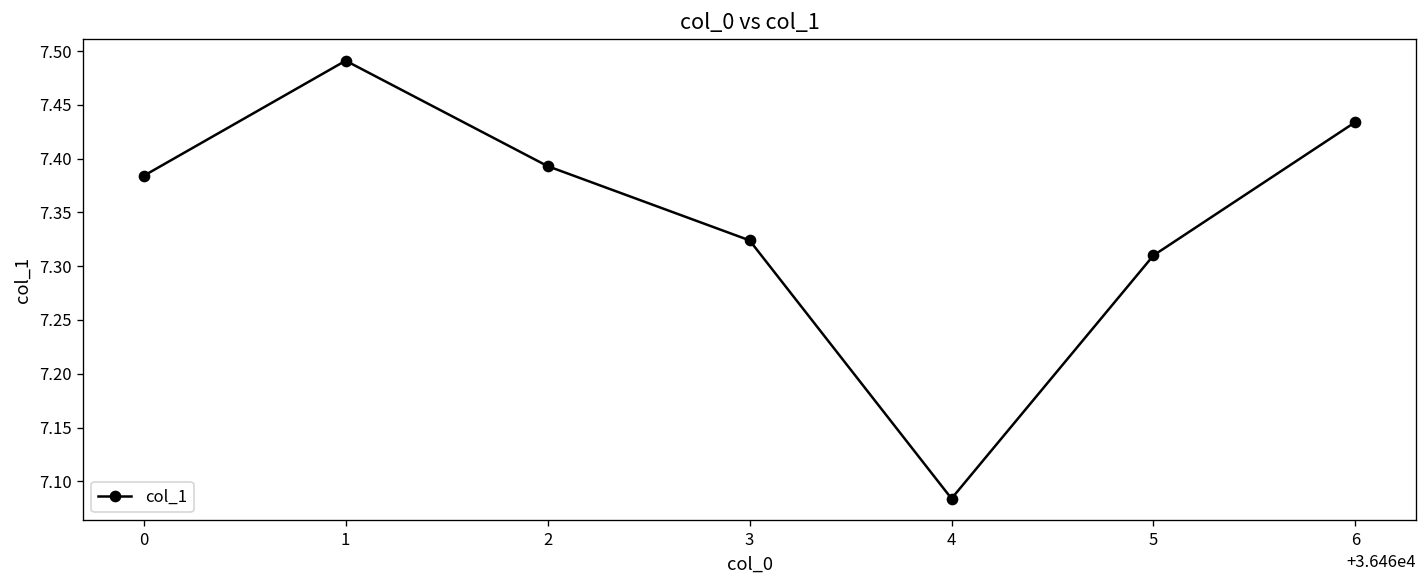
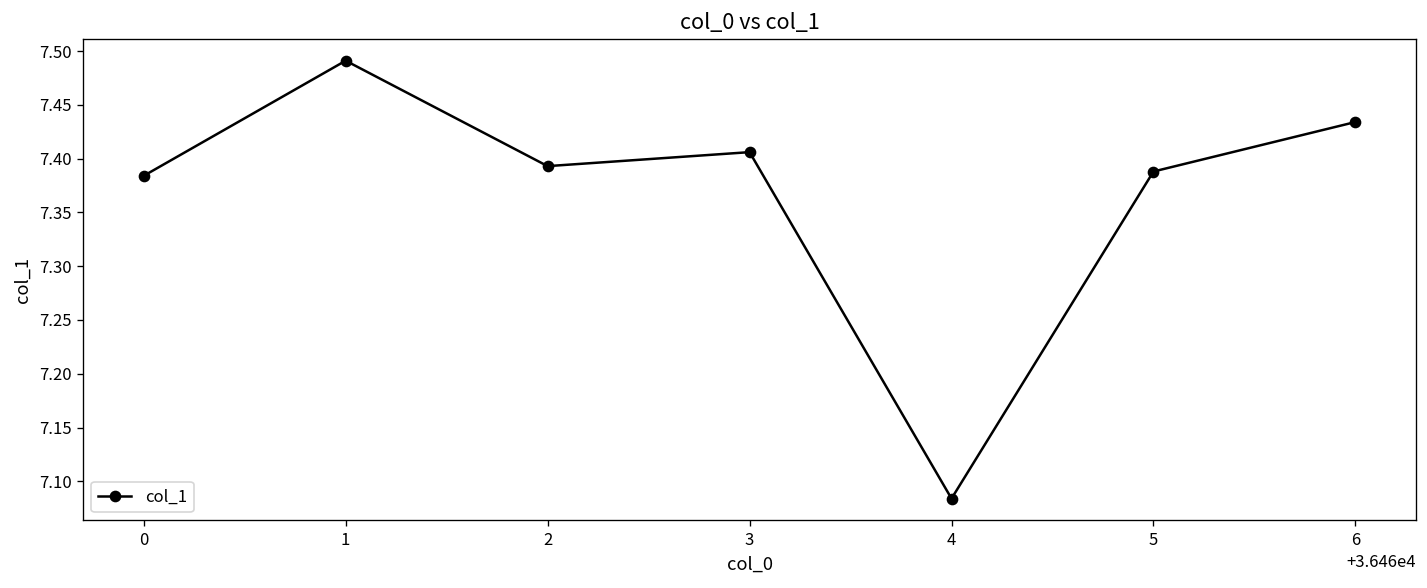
3: 7.32 -> 7.41
5: 7.31 -> 7.39
